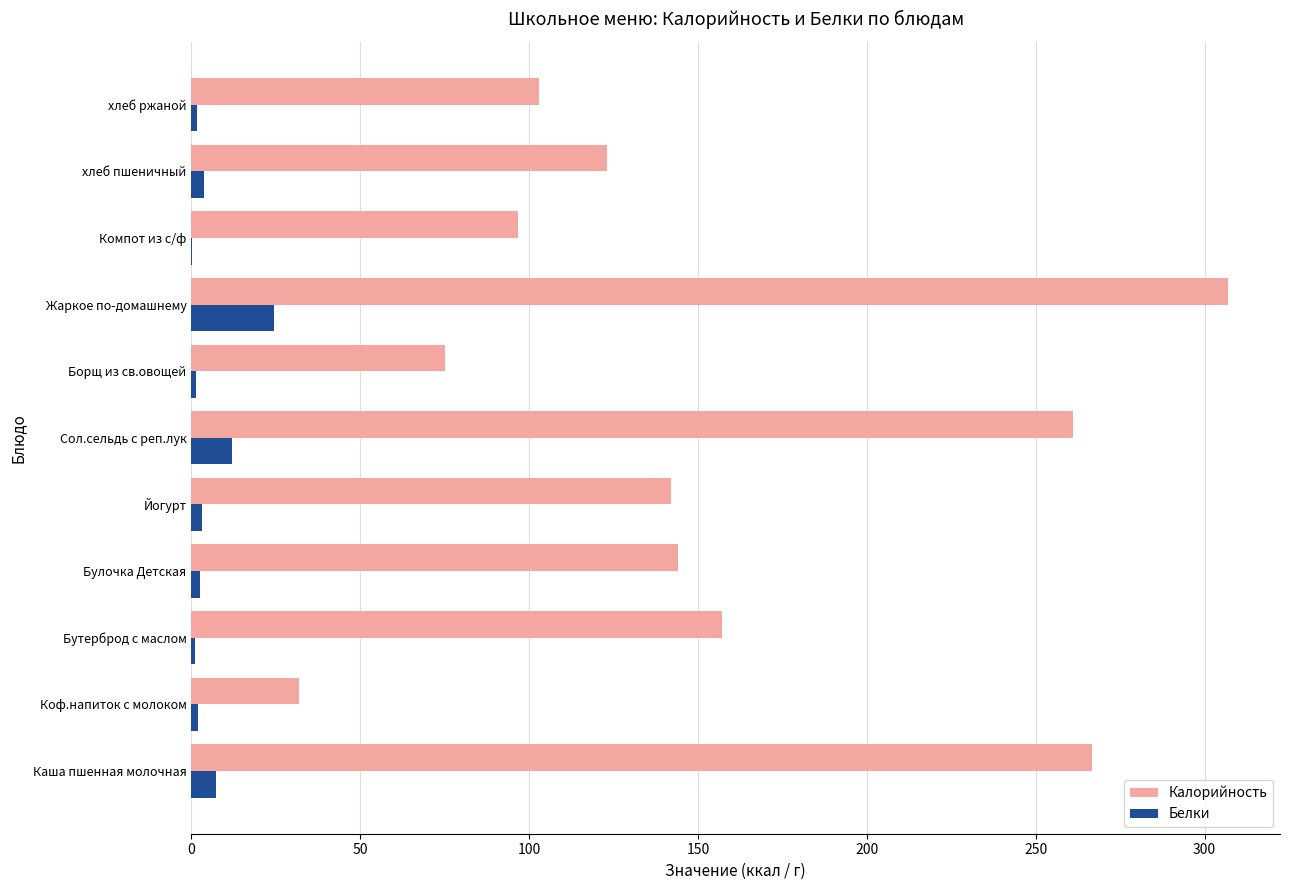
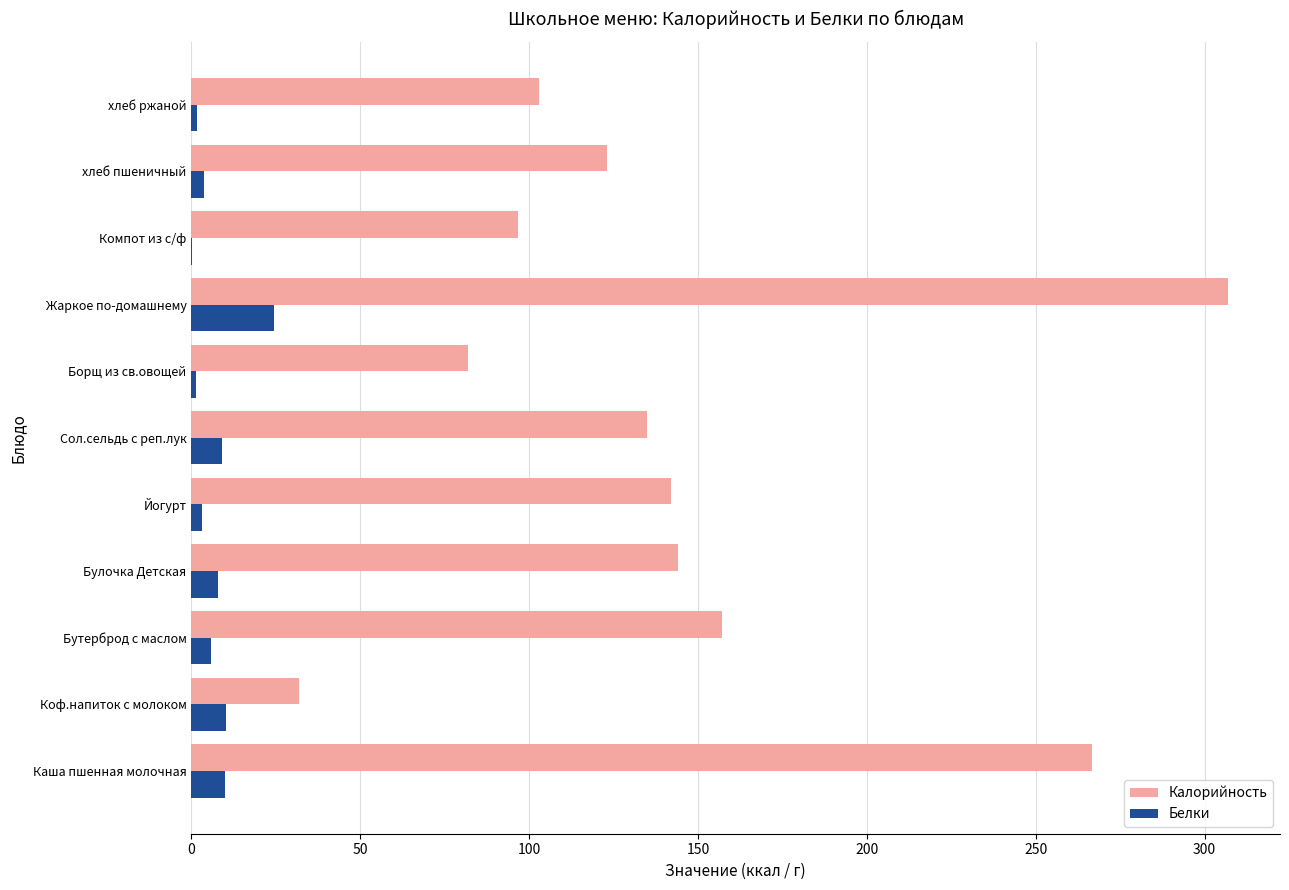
Калорийность, Борщ из св.овощей: 75 -> 82
Калорийность, Сол.сельдь с реп.лук: 261 -> 135
Белки, Сол.сельдь с реп.лук: 12 -> 9
Белки, Булочка Детская: 3 -> 8
Белки, Бутерброд с маслом: 1 -> 6
Белки, Коф.напиток с молоком: 2 -> 10
Белки, Каша пшенная молочная: 7 -> 10
